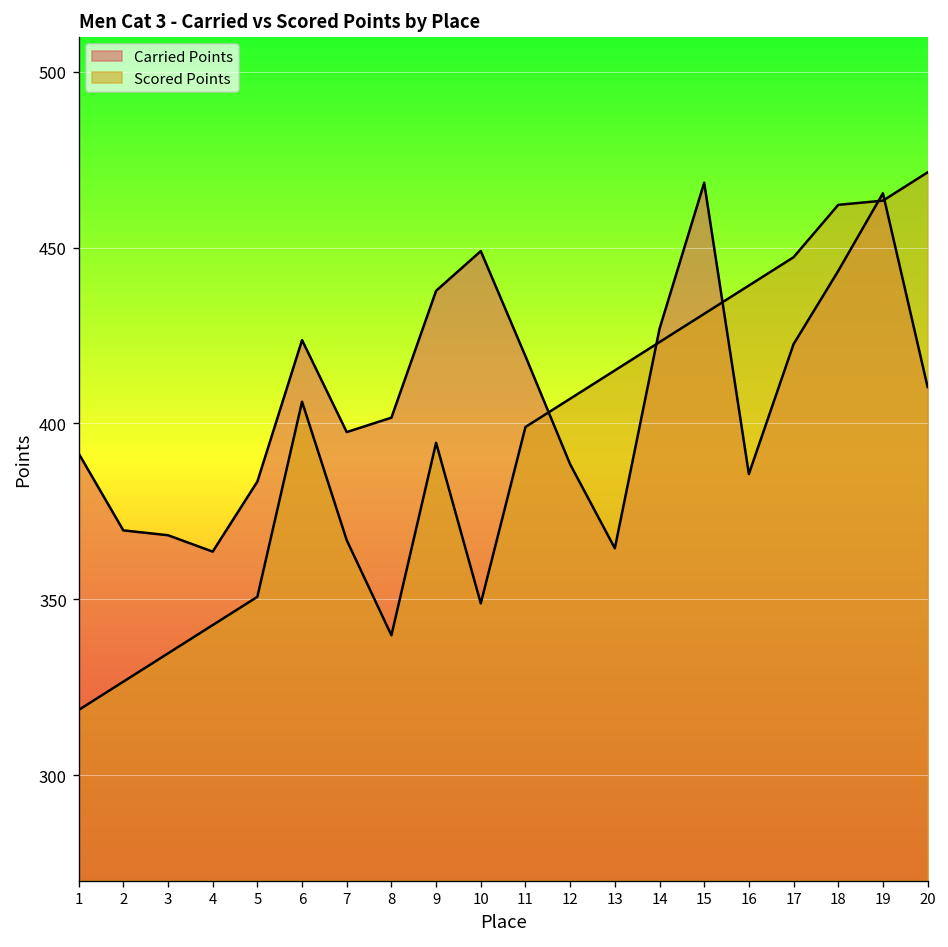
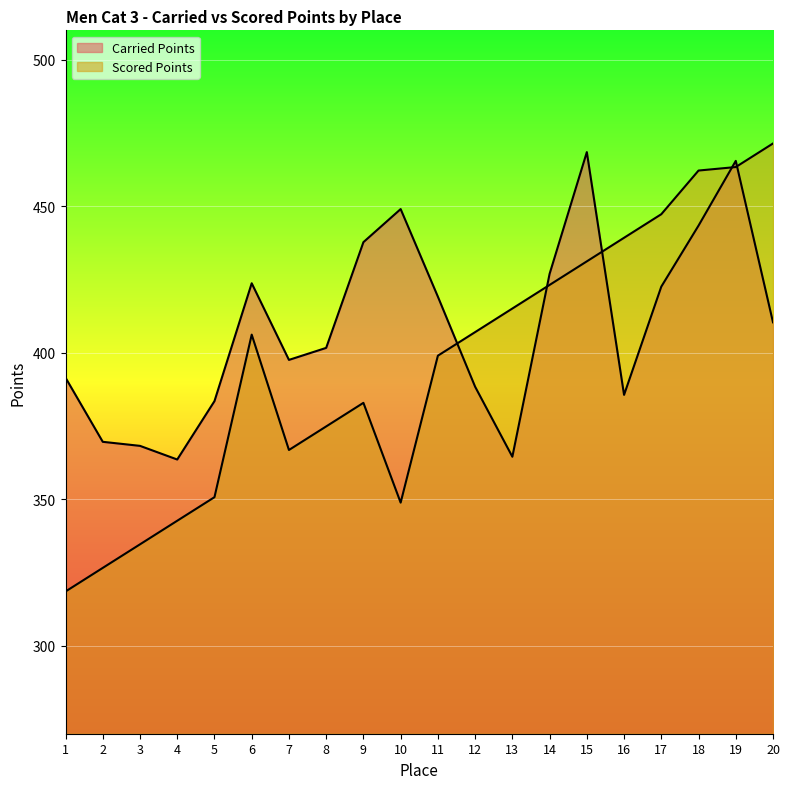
Scored Points, 8: 340 -> 375
Scored Points, 9: 395 -> 383
